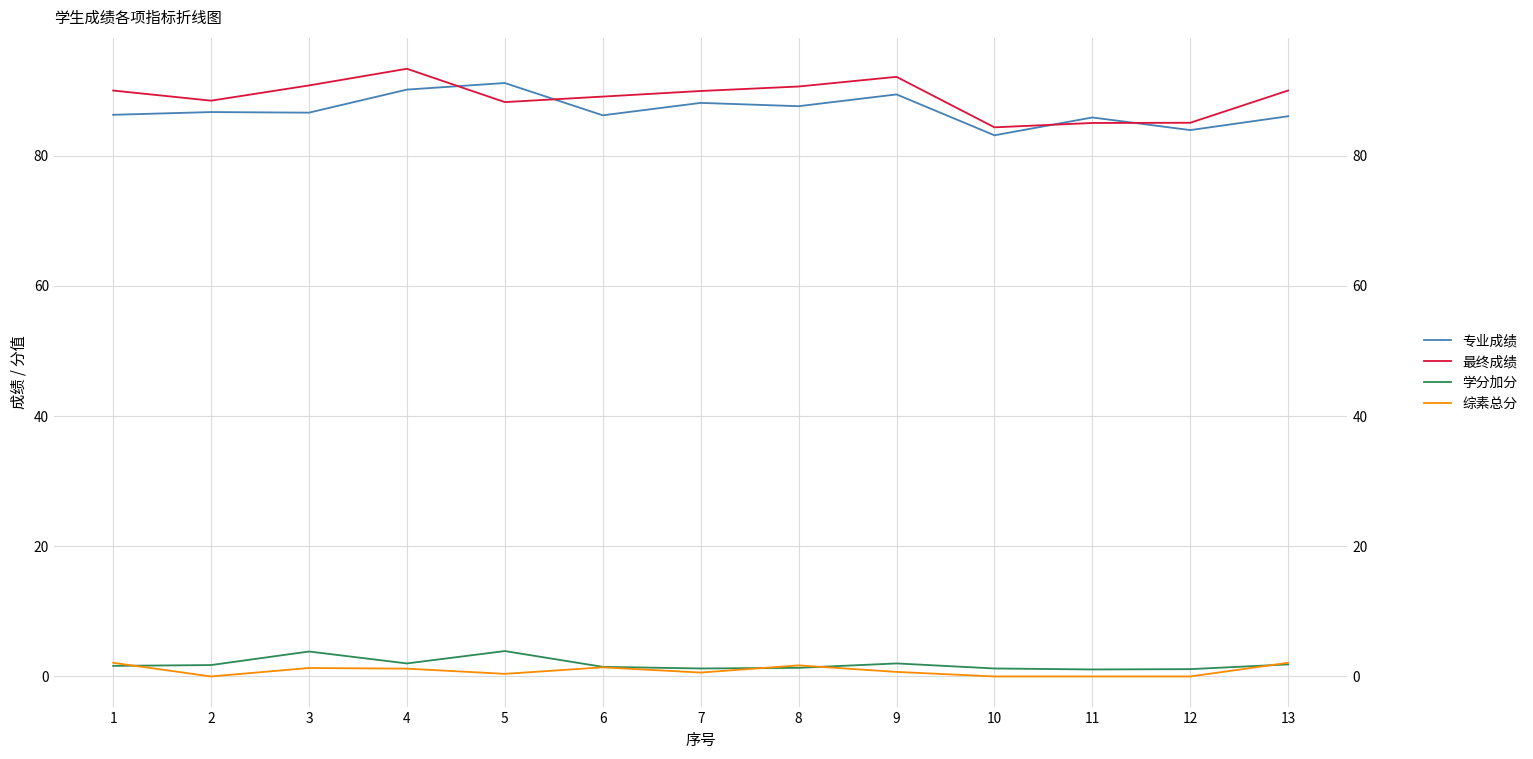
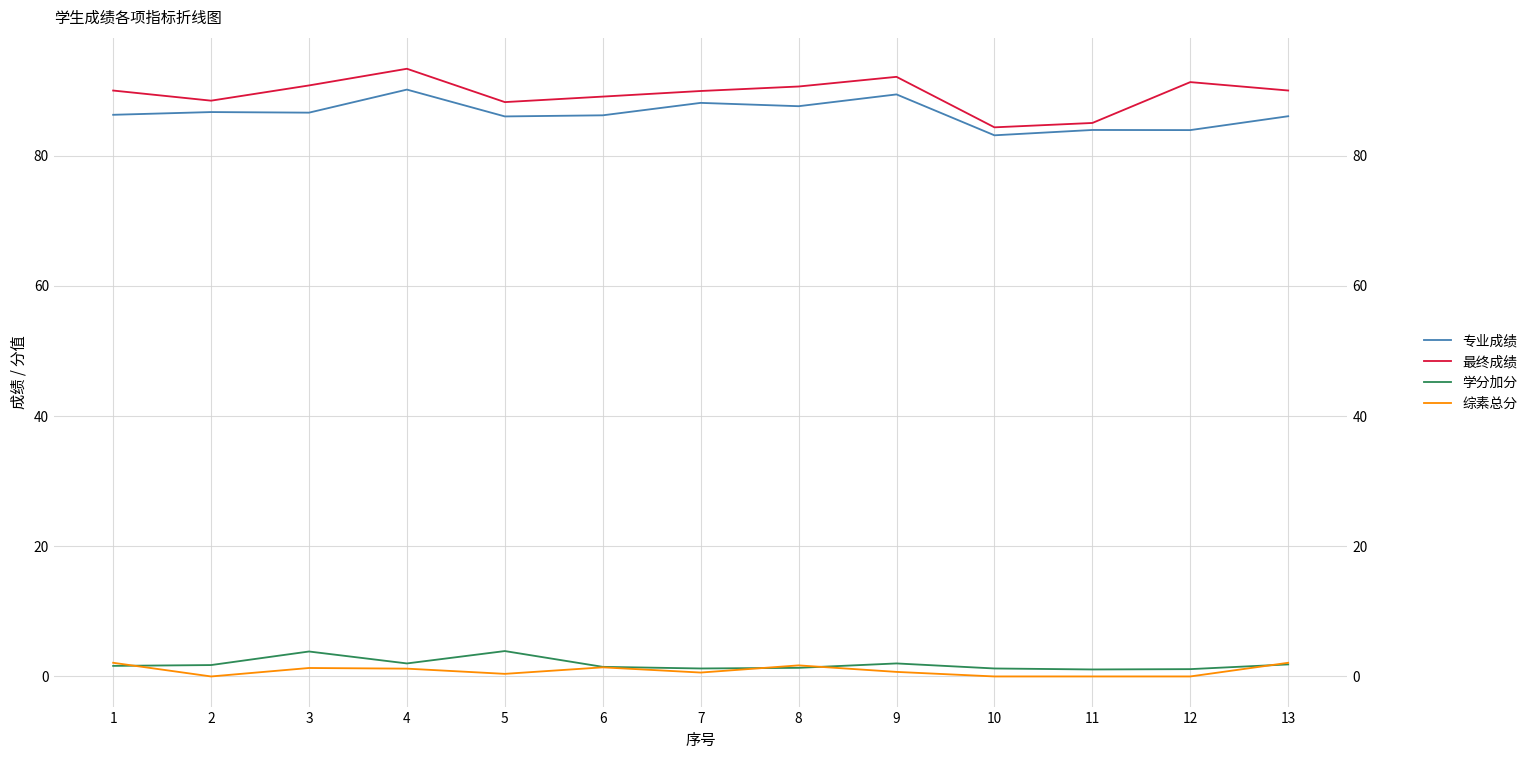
专业成绩, 5: 91 -> 86
专业成绩, 11: 86 -> 84
最终成绩, 12: 85 -> 91
